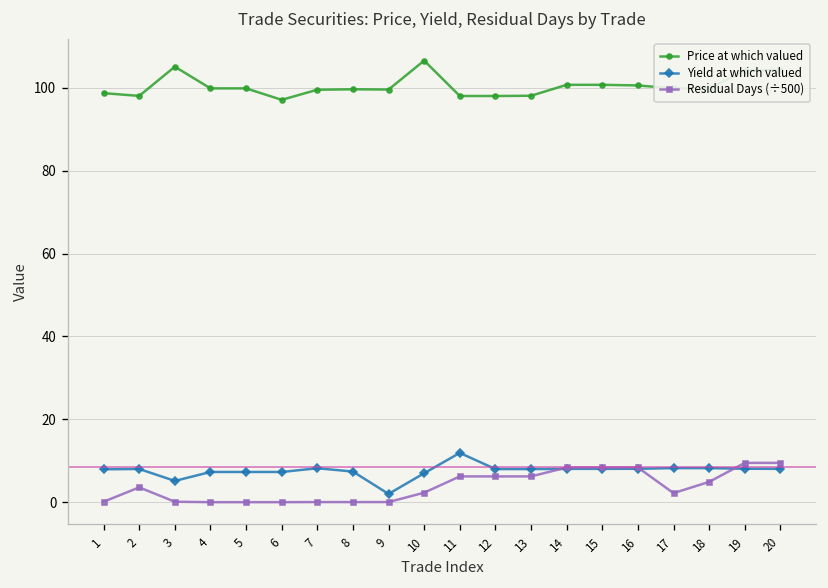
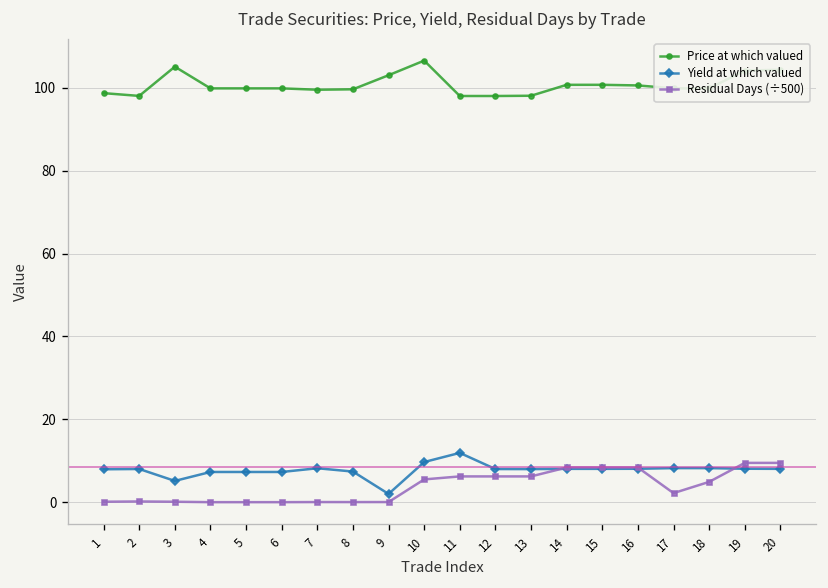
Residual Days (÷500), 2: 4 -> 0
Price at which valued, 6: 97 -> 100
Price at which valued, 9: 100 -> 103
Yield at which valued, 10: 7 -> 10
Residual Days (÷500), 10: 2 -> 6
